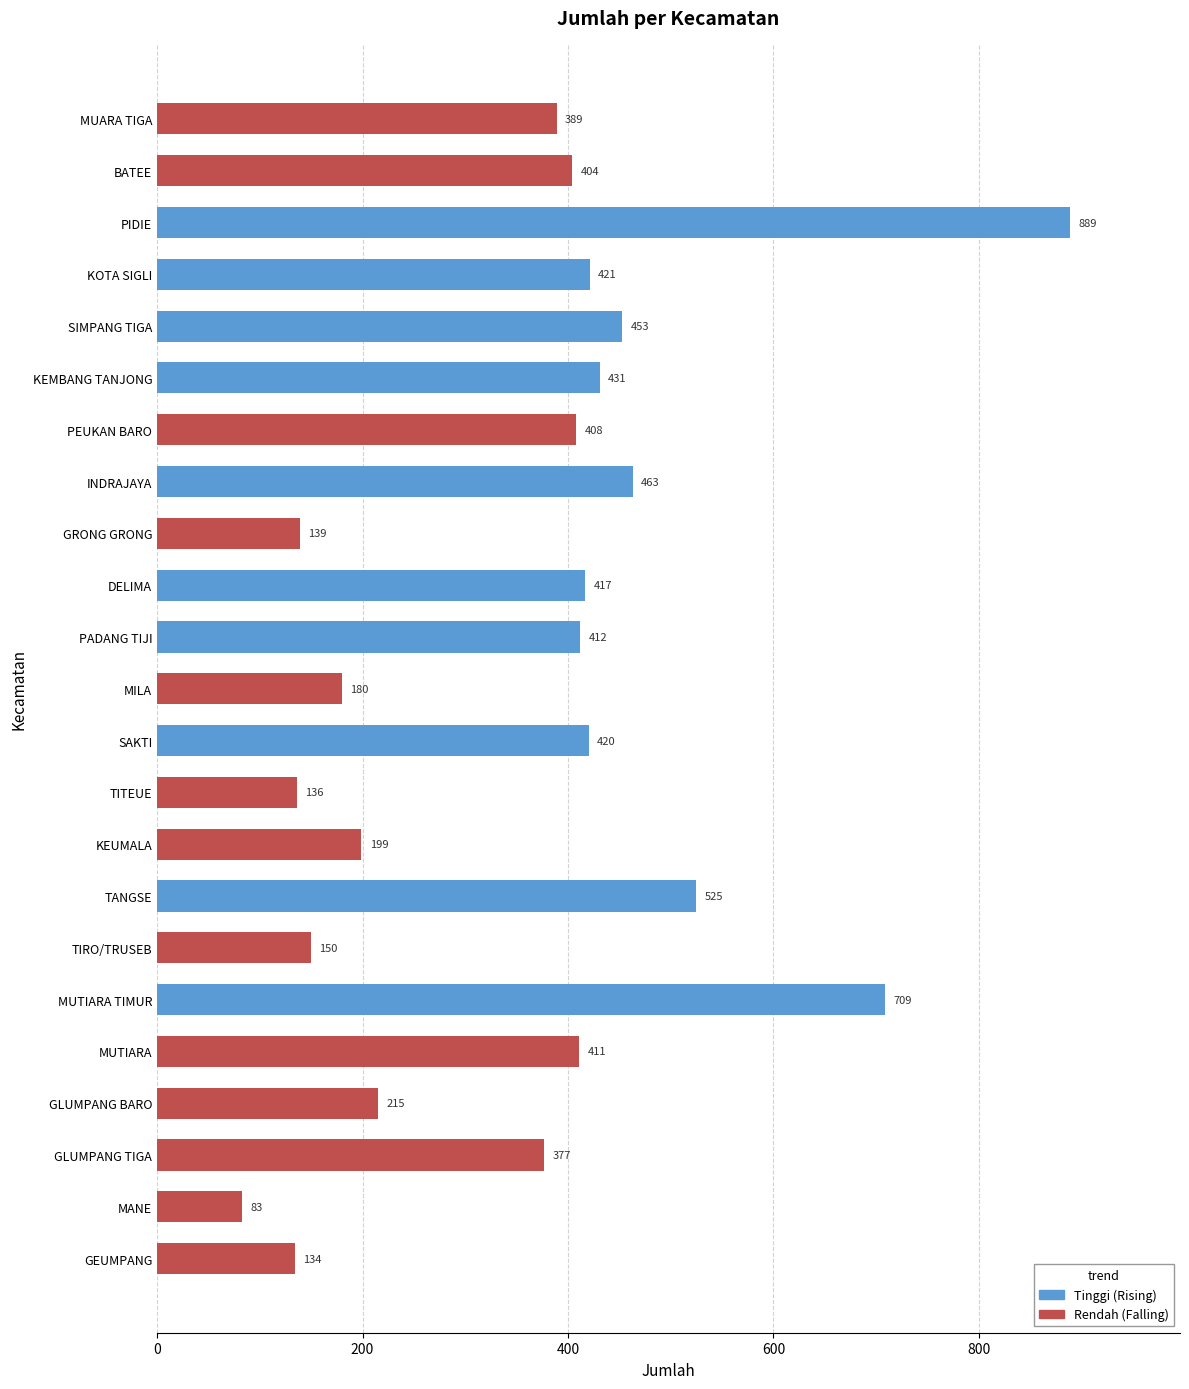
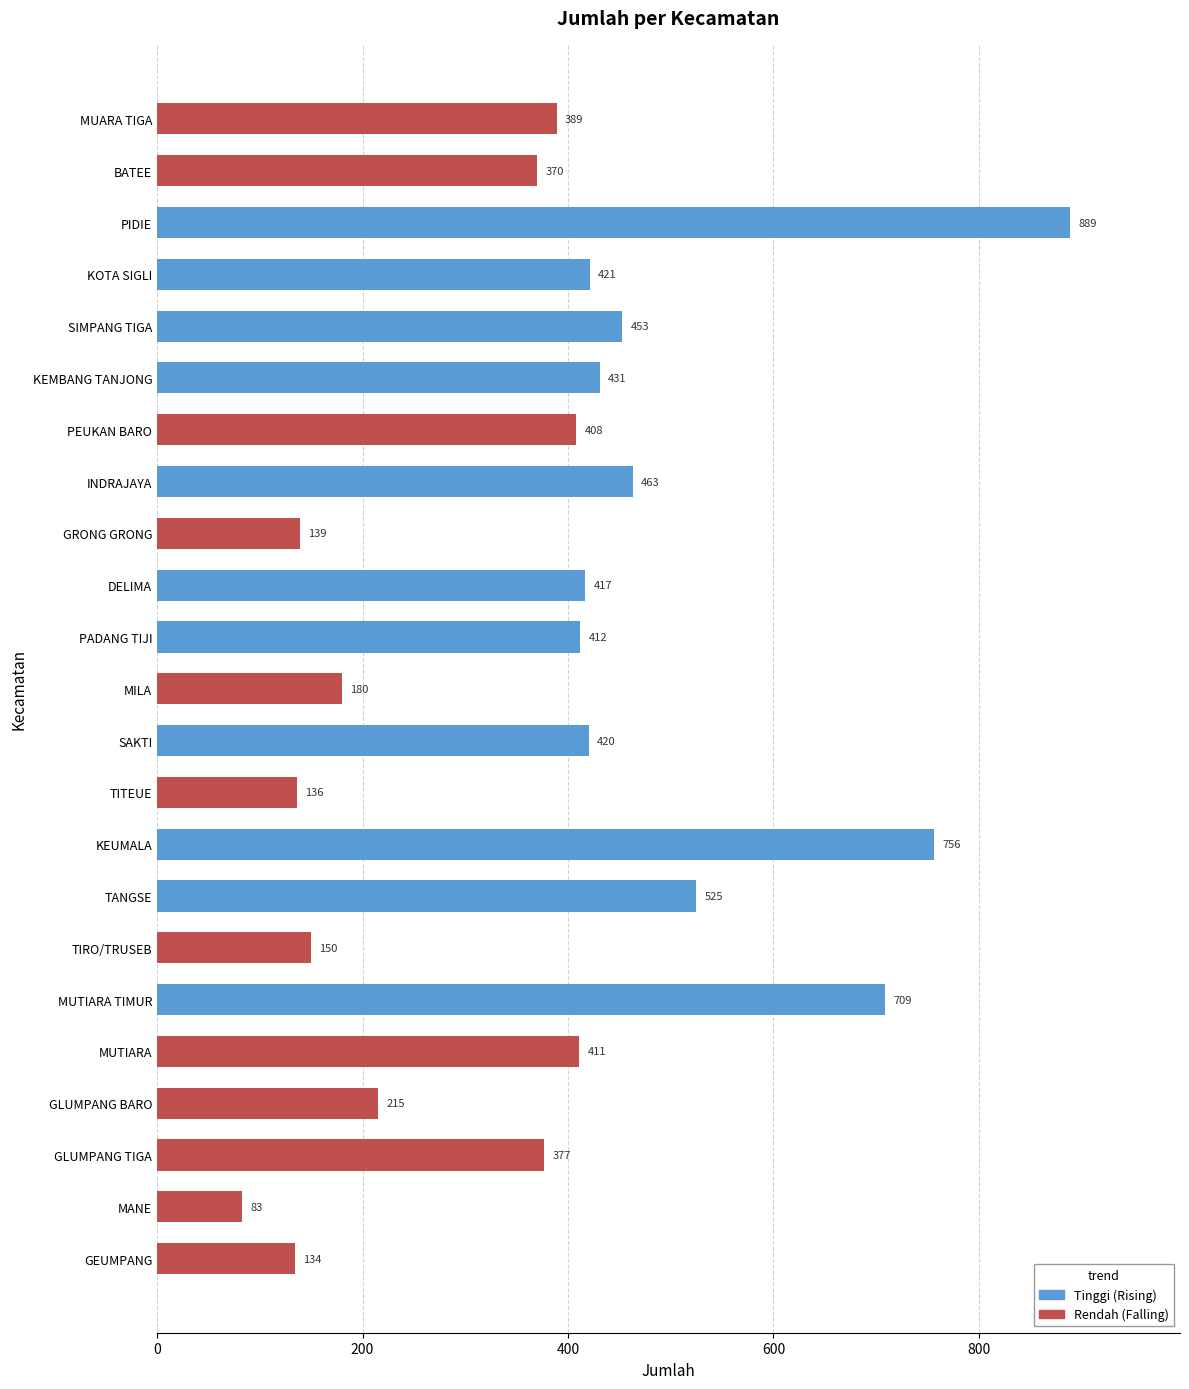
BATEE: 404 -> 370
KEUMALA: 199 -> 756
